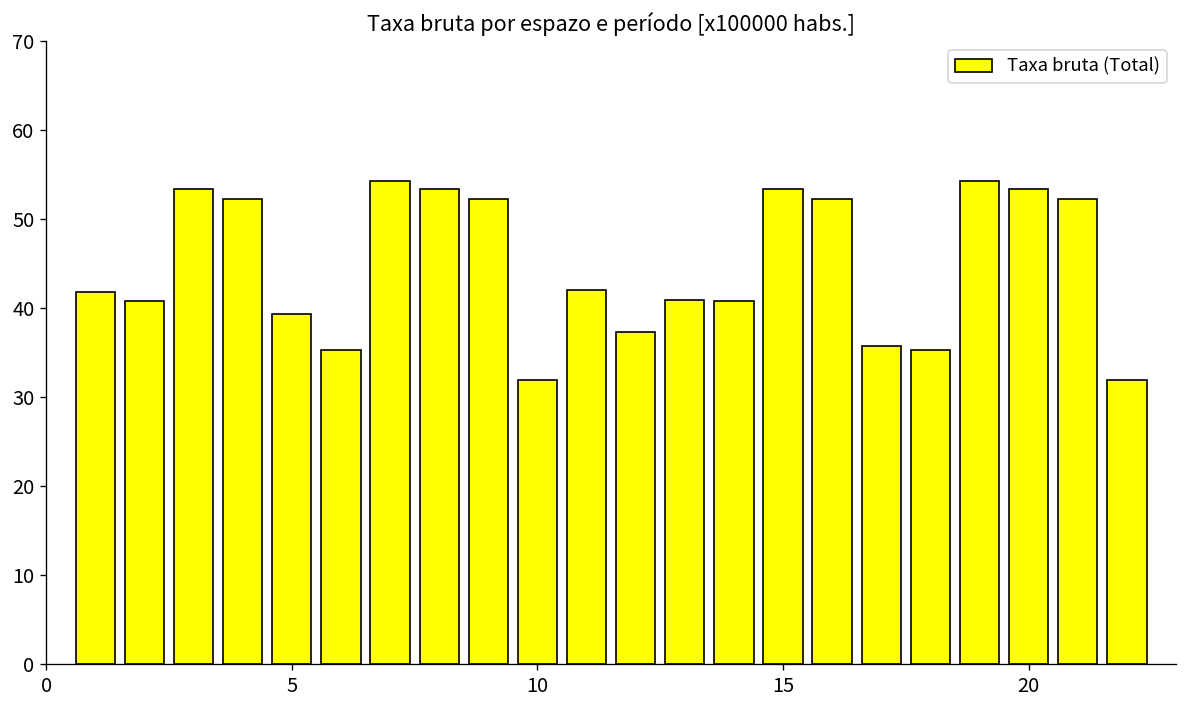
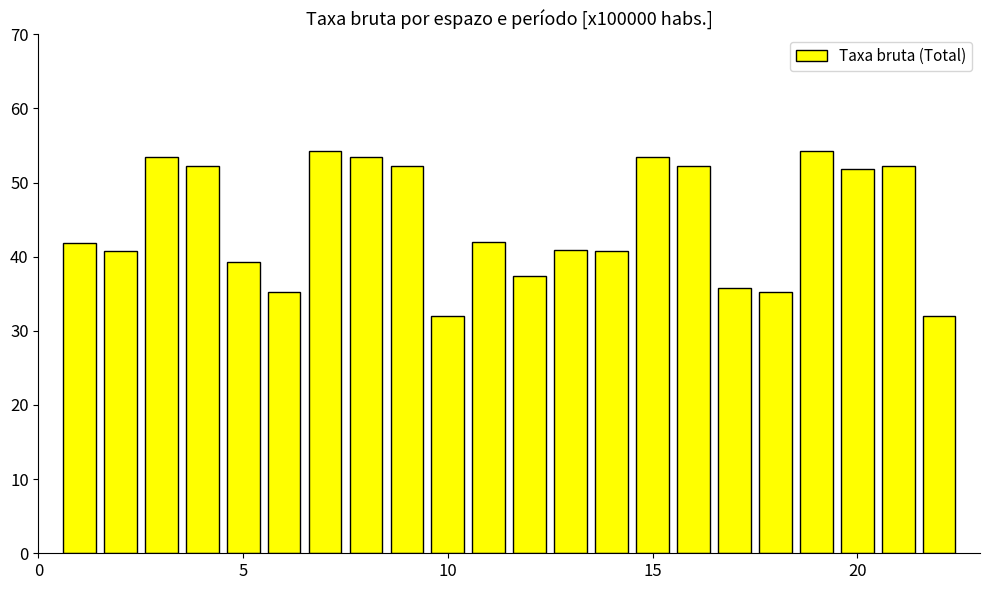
20: 53 -> 52
